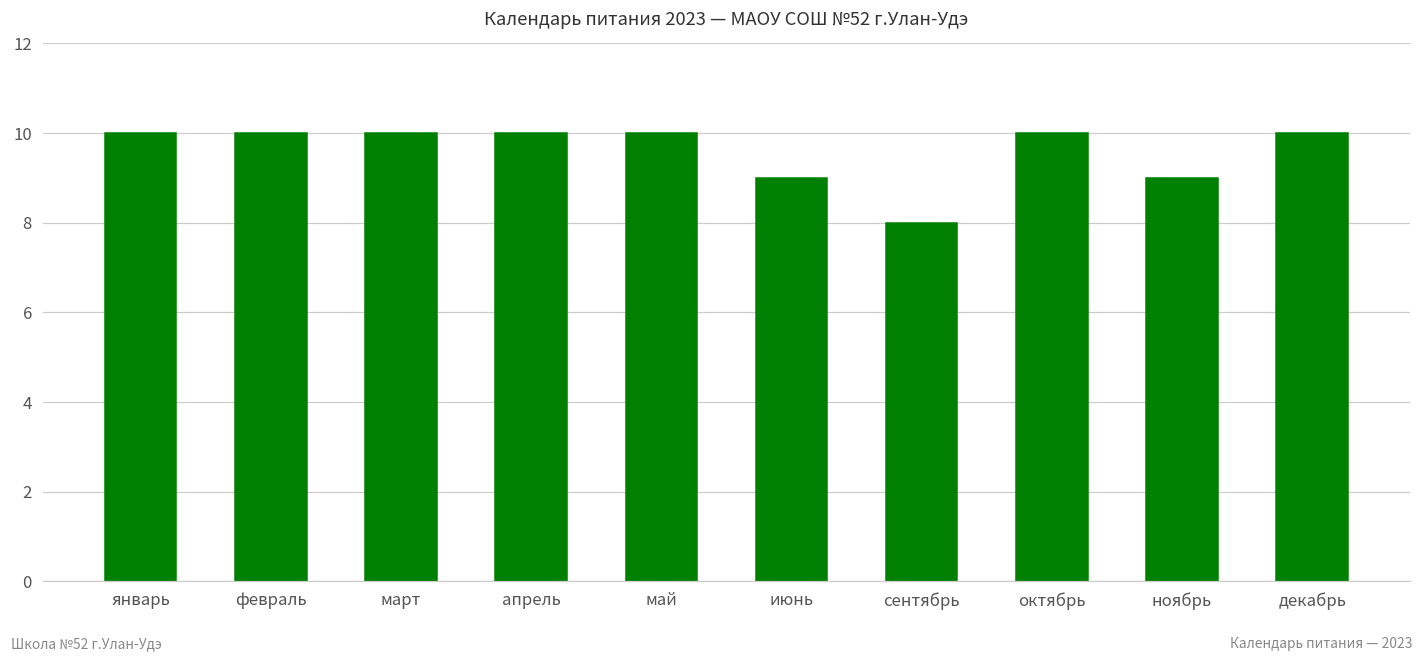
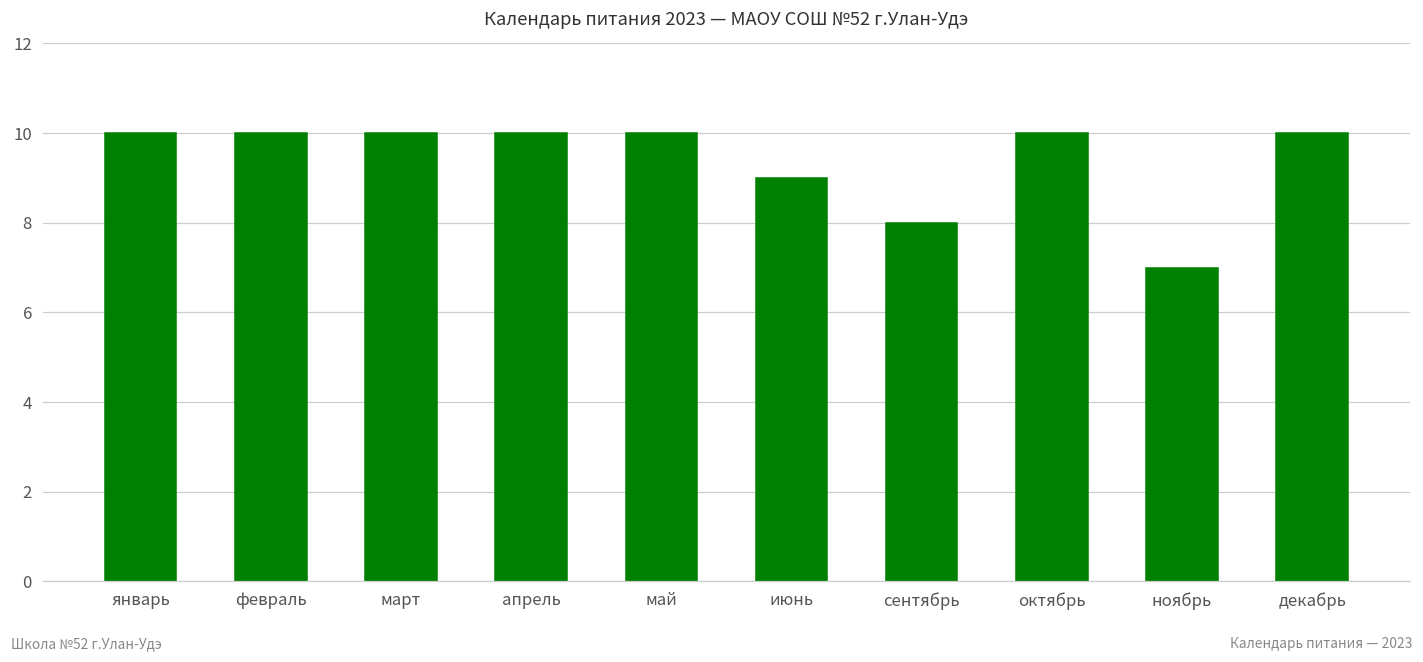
ноябрь: 9 -> 7
